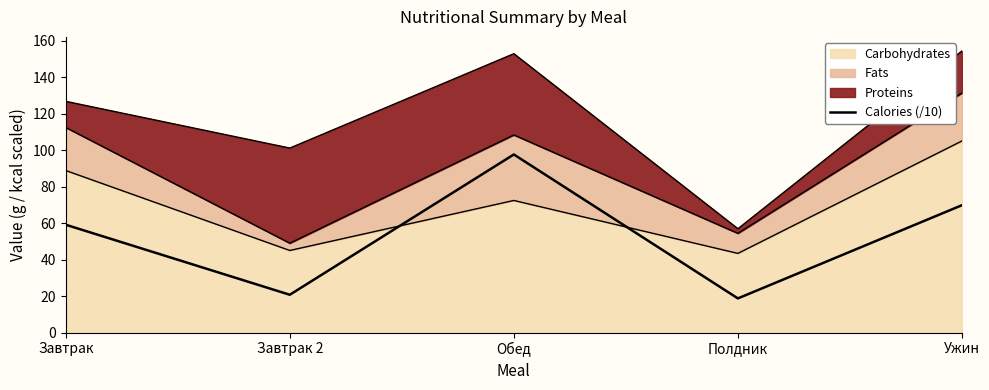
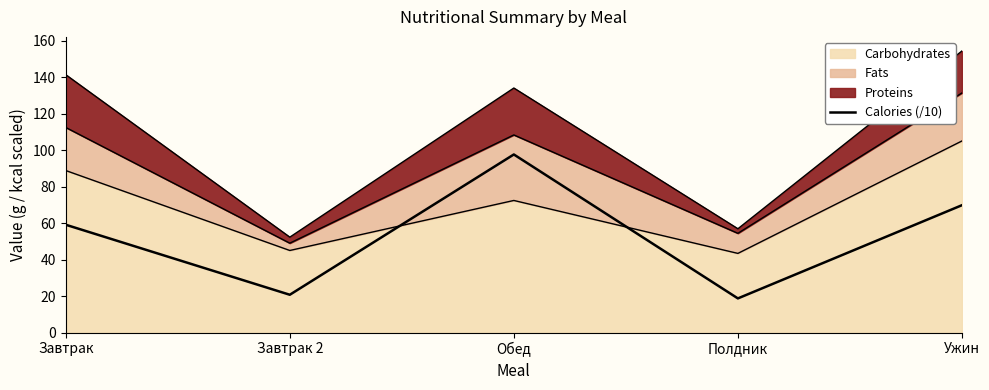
Proteins, Завтрак: 14 -> 29
Proteins, Завтрак 2: 52 -> 3
Proteins, Обед: 45 -> 26
